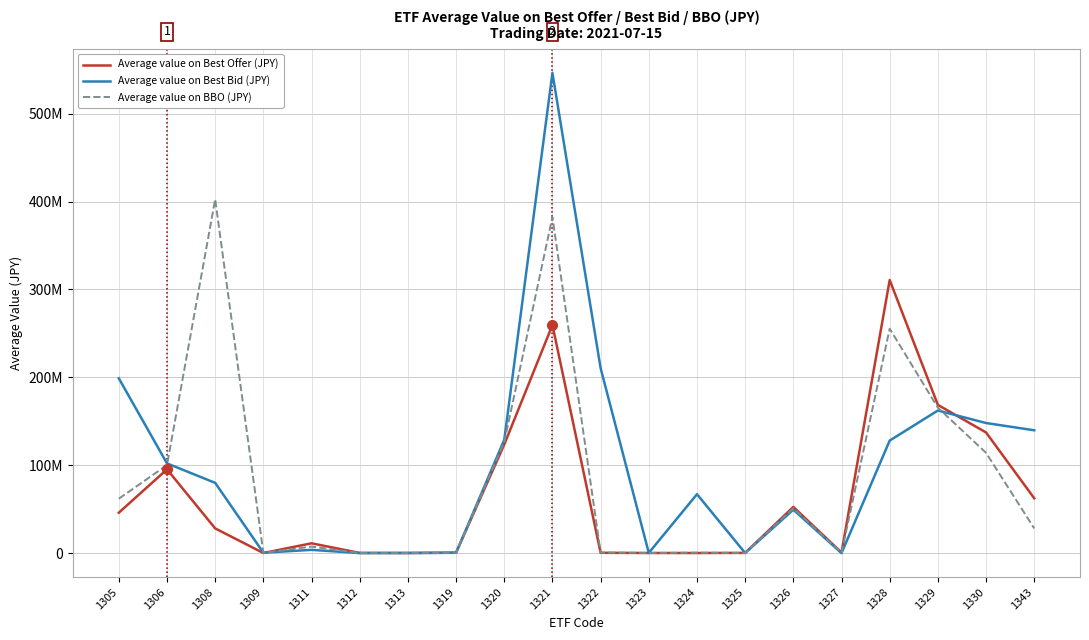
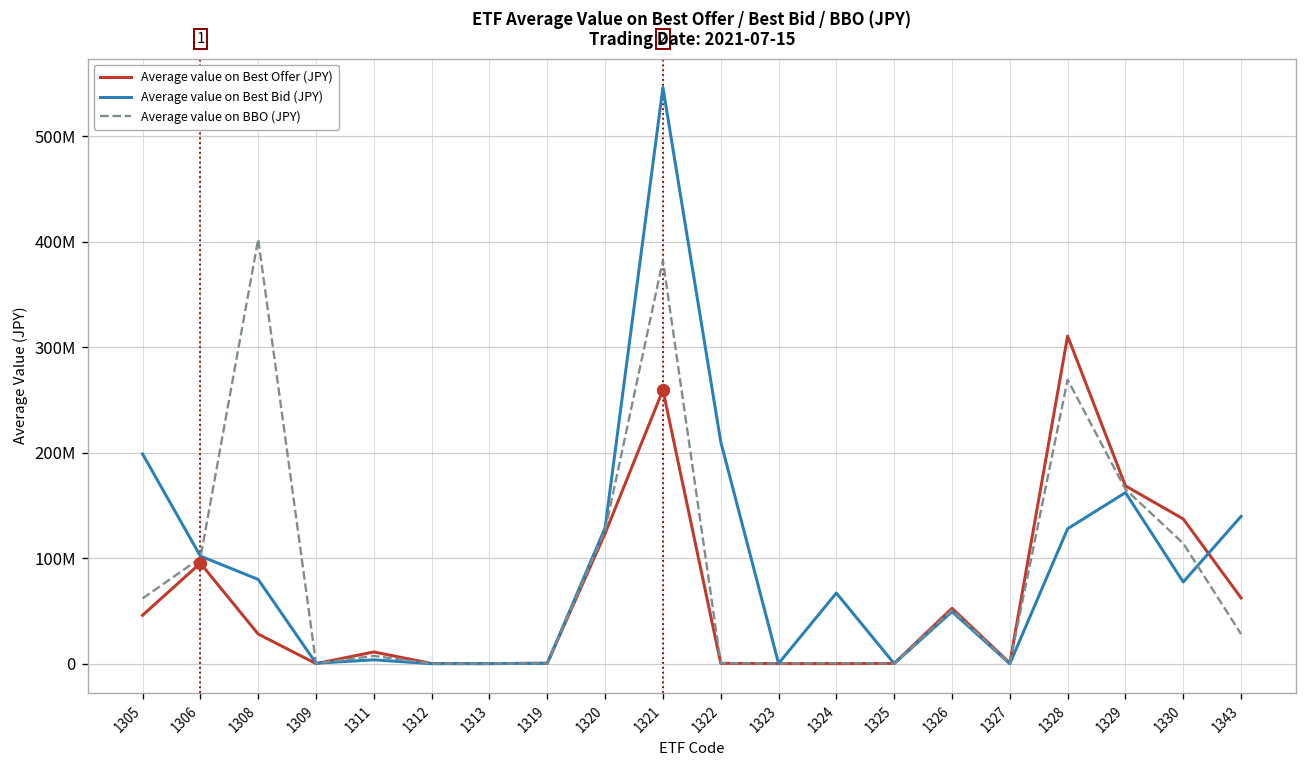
Average value on BBO (JPY), 1328: 260000000 -> 270000000
Average value on Best Bid (JPY), 1330: 150000000 -> 80000000
